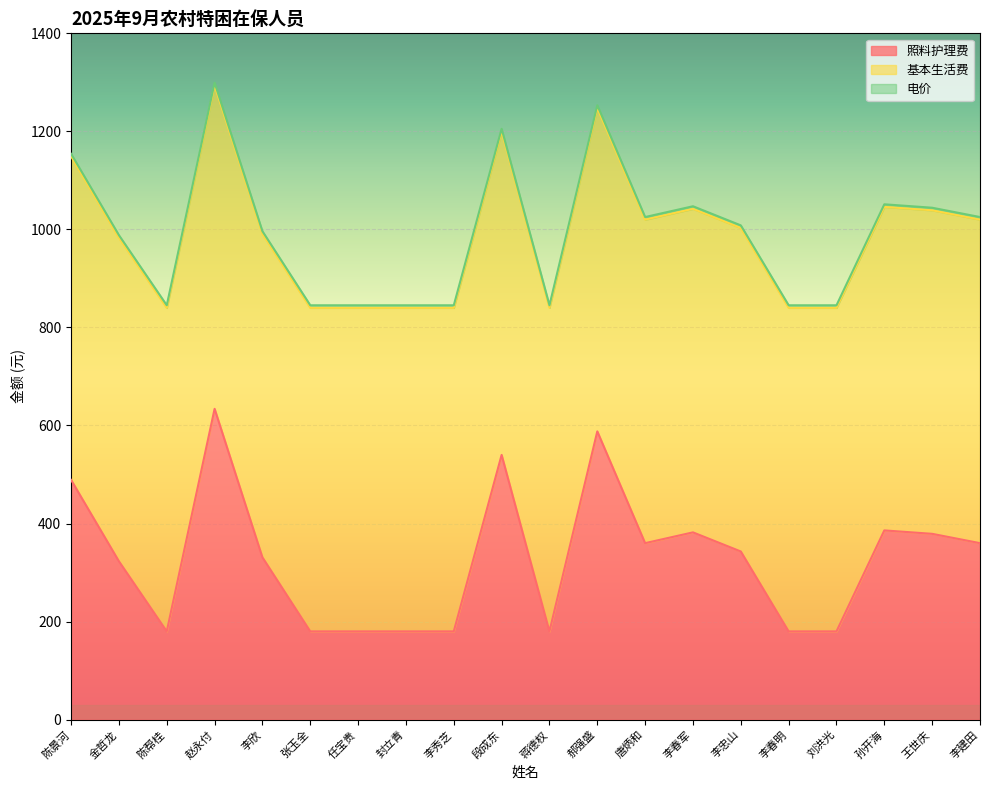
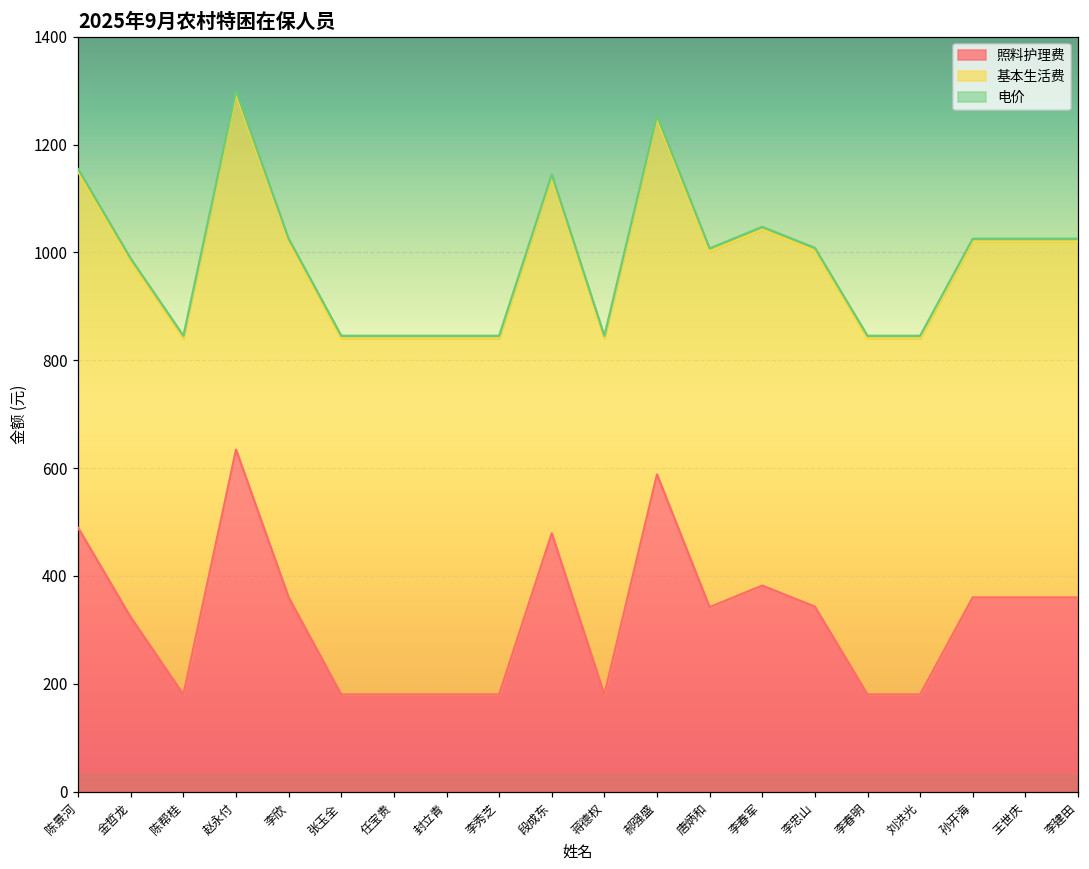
照料护理费, 李欣: 330 -> 360
照料护理费, 段成东: 540 -> 480
照料护理费, 唐炳和: 360 -> 340
照料护理费, 孙开海: 390 -> 360
照料护理费, 王世庆: 380 -> 360
